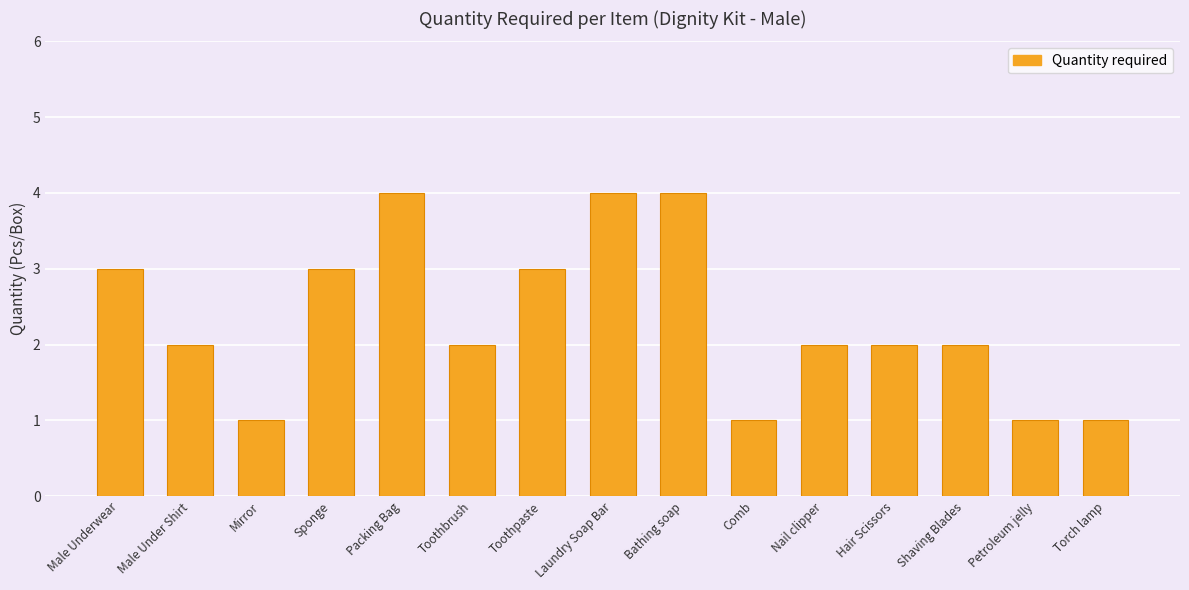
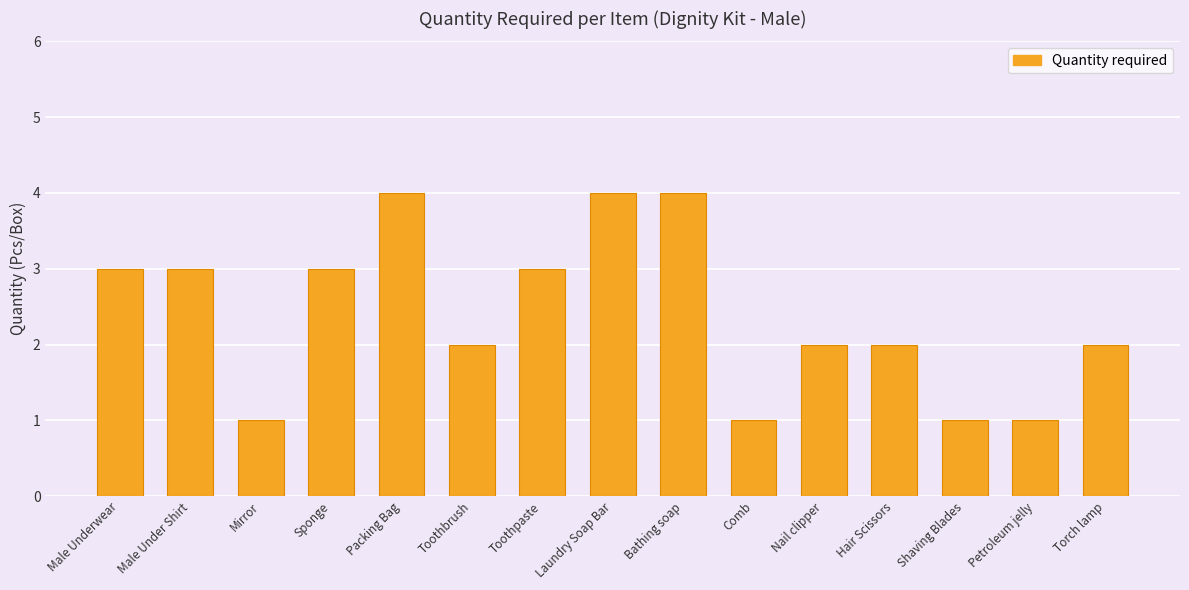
Male Under Shirt: 2 -> 3
Shaving Blades: 2 -> 1
Torch lamp: 1 -> 2
